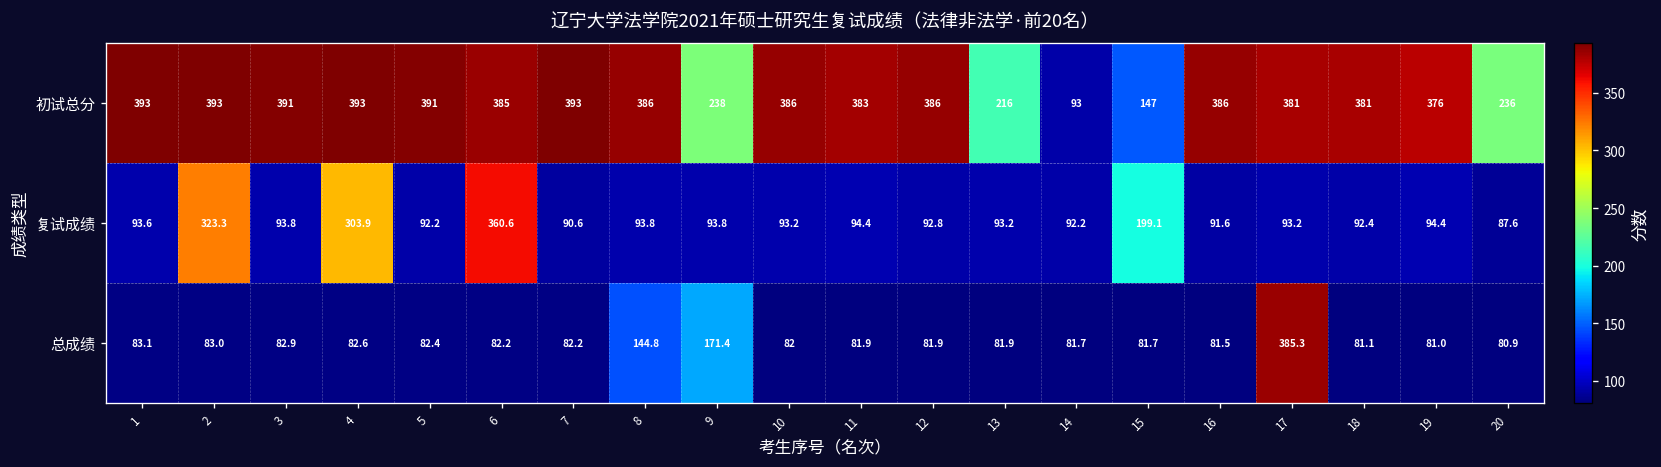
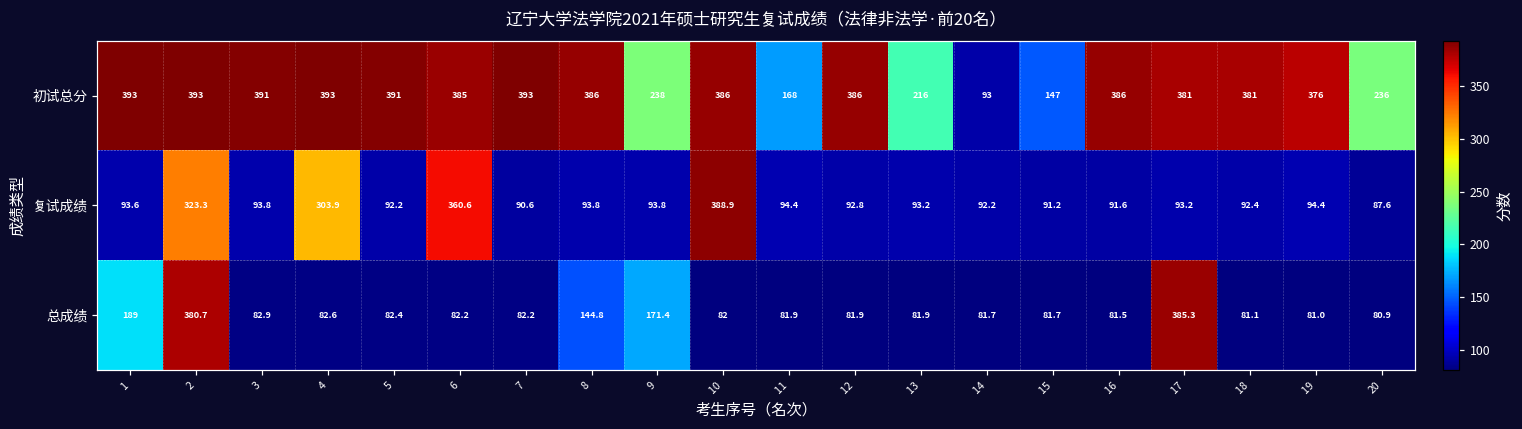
初试总分, 11: 383 -> 168
复试成绩, 10: 93.2 -> 388.9
复试成绩, 15: 199.1 -> 91.2
总成绩, 1: 83.1 -> 189
总成绩, 2: 83.0 -> 380.7
